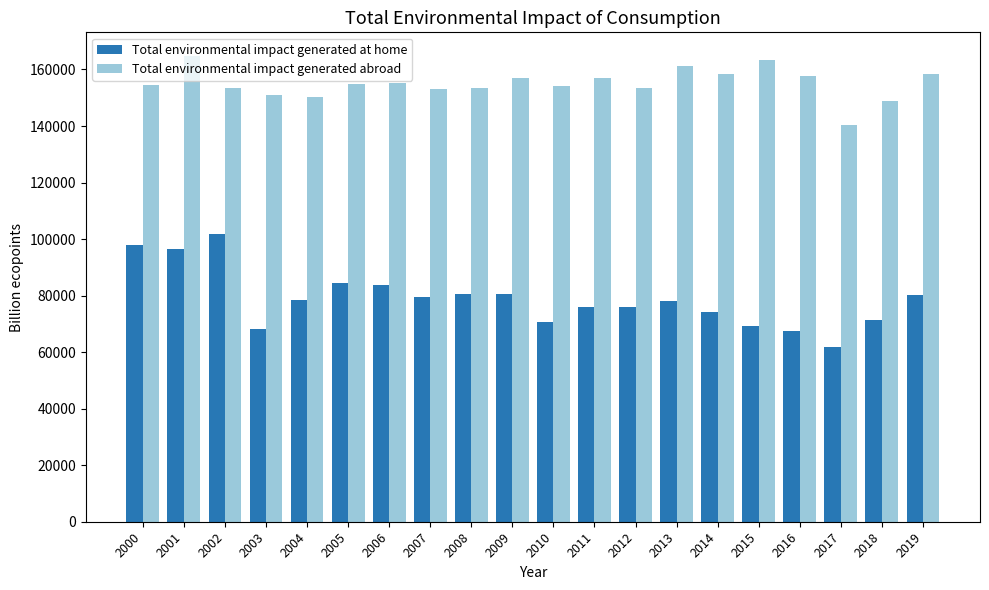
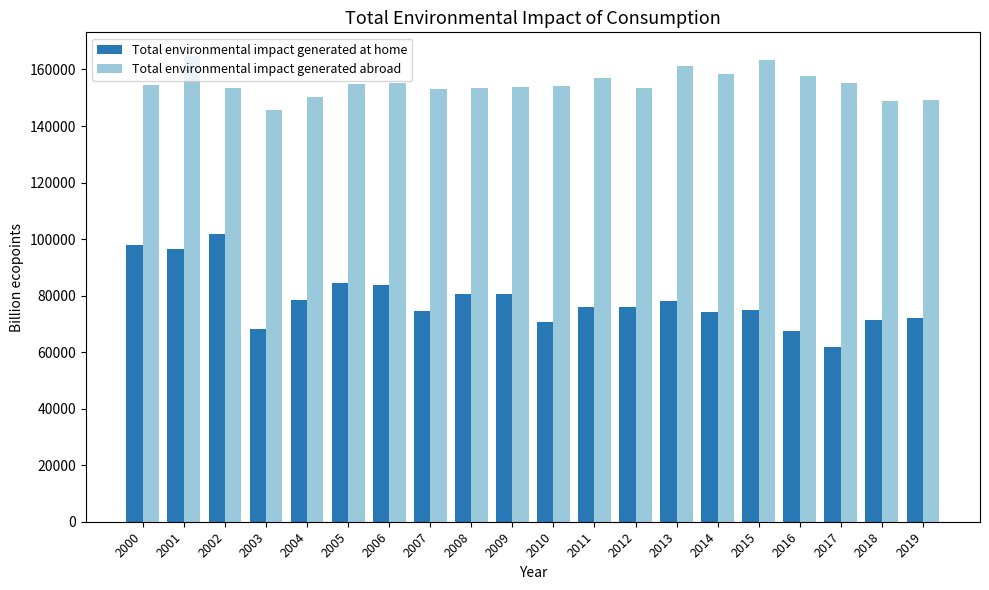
Total environmental impact generated abroad, 2003: 151000 -> 146000
Total environmental impact generated at home, 2007: 79000 -> 75000
Total environmental impact generated abroad, 2009: 157000 -> 154000
Total environmental impact generated at home, 2015: 69000 -> 75000
Total environmental impact generated abroad, 2017: 140000 -> 155000
Total environmental impact generated at home, 2019: 80000 -> 72000
Total environmental impact generated abroad, 2019: 158000 -> 149000
